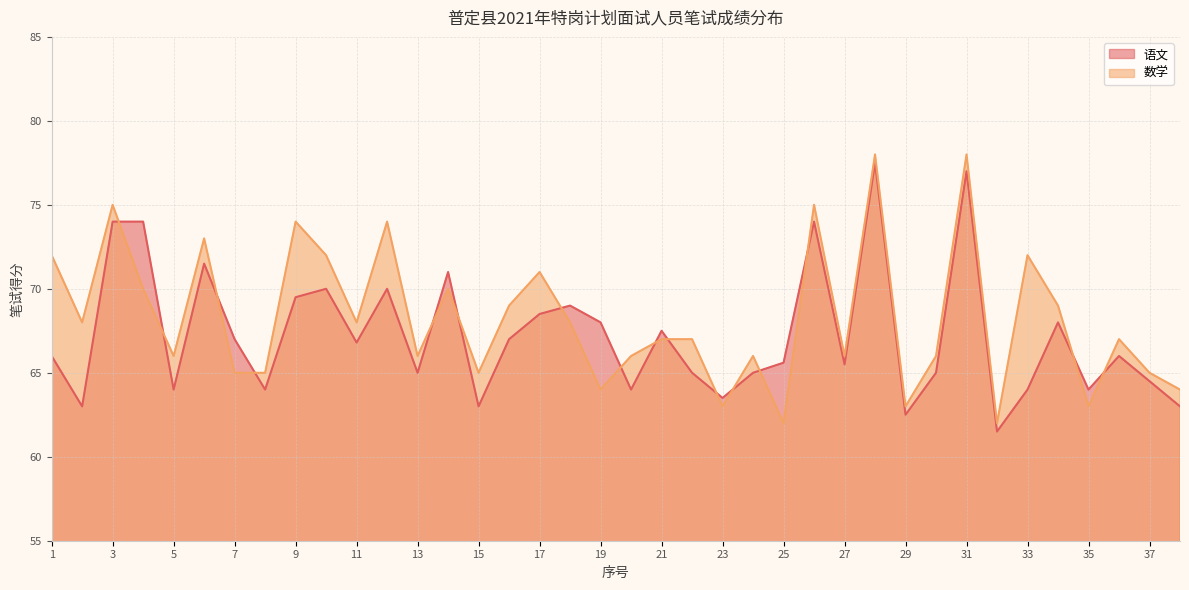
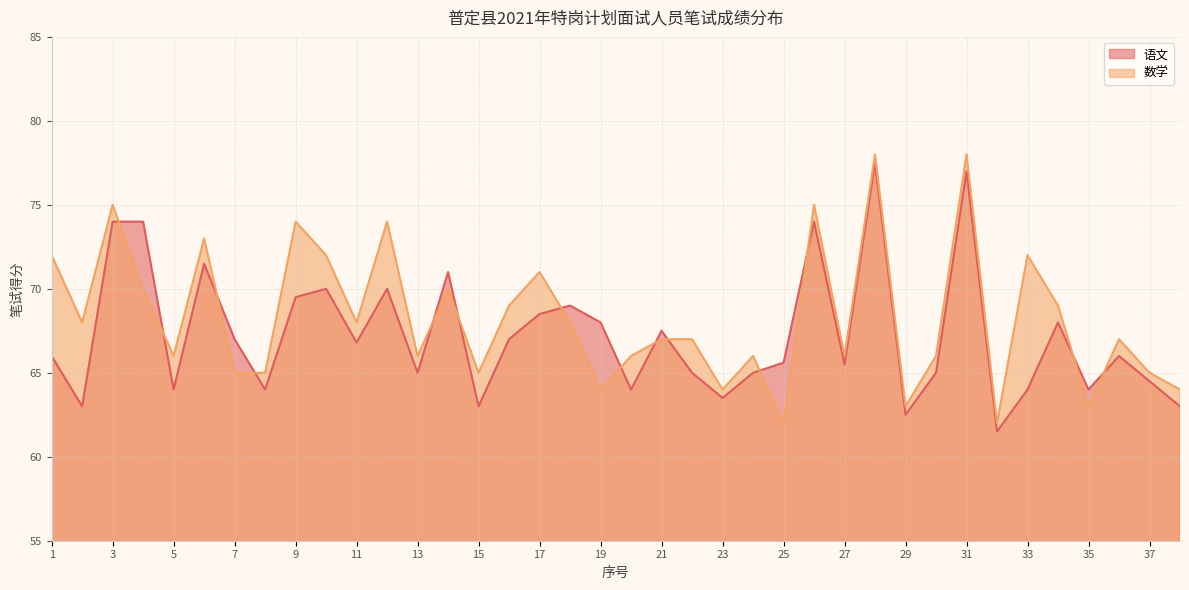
数学, 23: 63 -> 64
